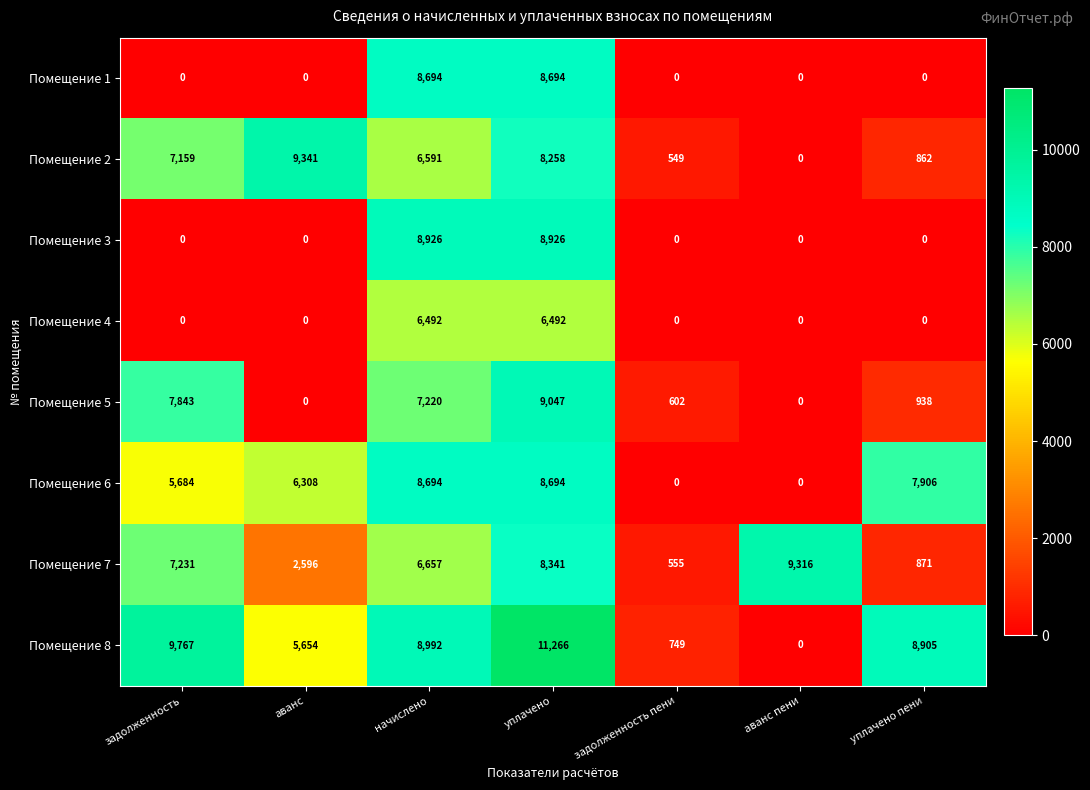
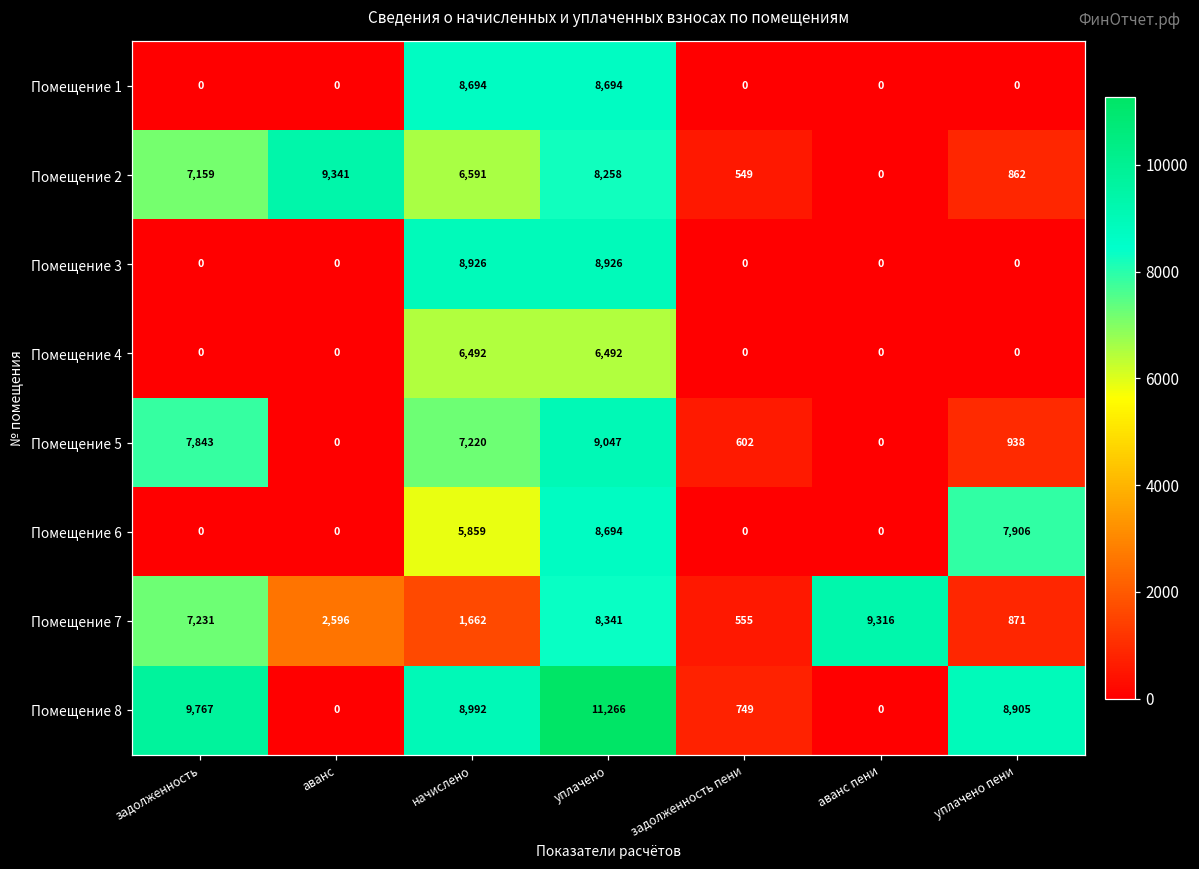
Помещение 6, задолженность: 5,684 -> 0
Помещение 6, аванс: 6,308 -> 0
Помещение 6, начислено: 8,694 -> 5,859
Помещение 7, начислено: 6,657 -> 1,662
Помещение 8, аванс: 5,654 -> 0
